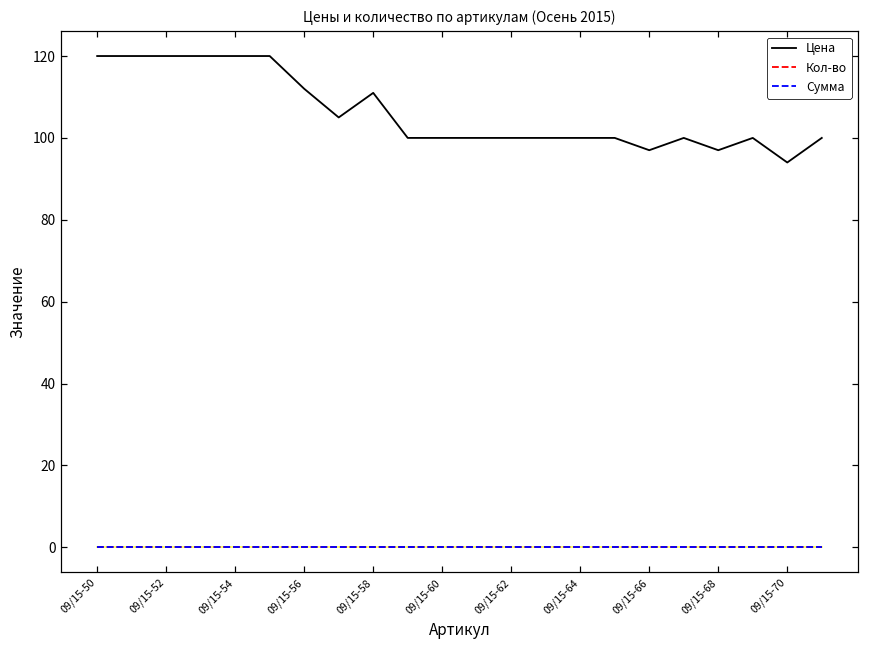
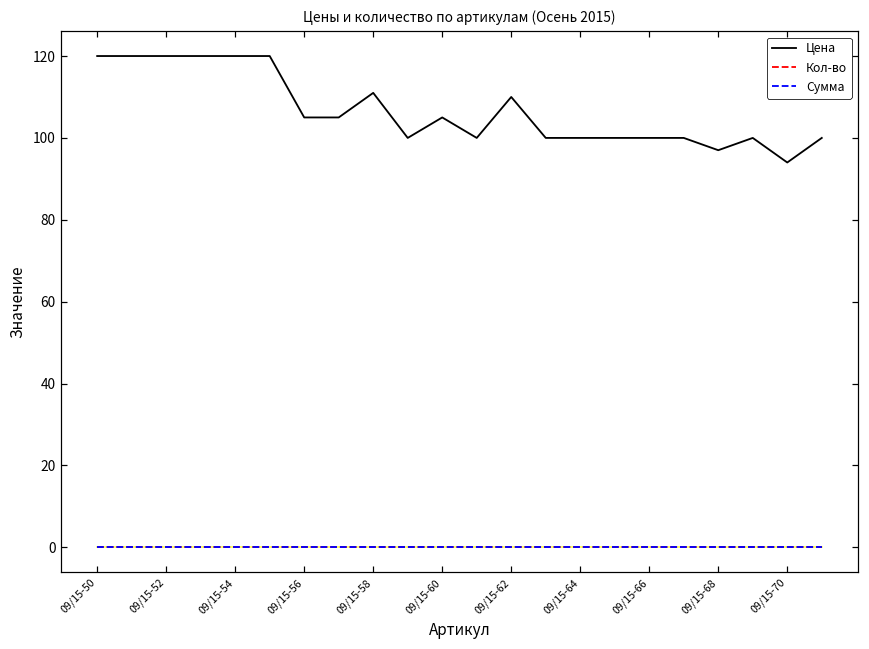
Цена, 09/15-56: 112 -> 105
Цена, 09/15-60: 100 -> 105
Цена, 09/15-62: 100 -> 110
Цена, 09/15-66: 97 -> 100
